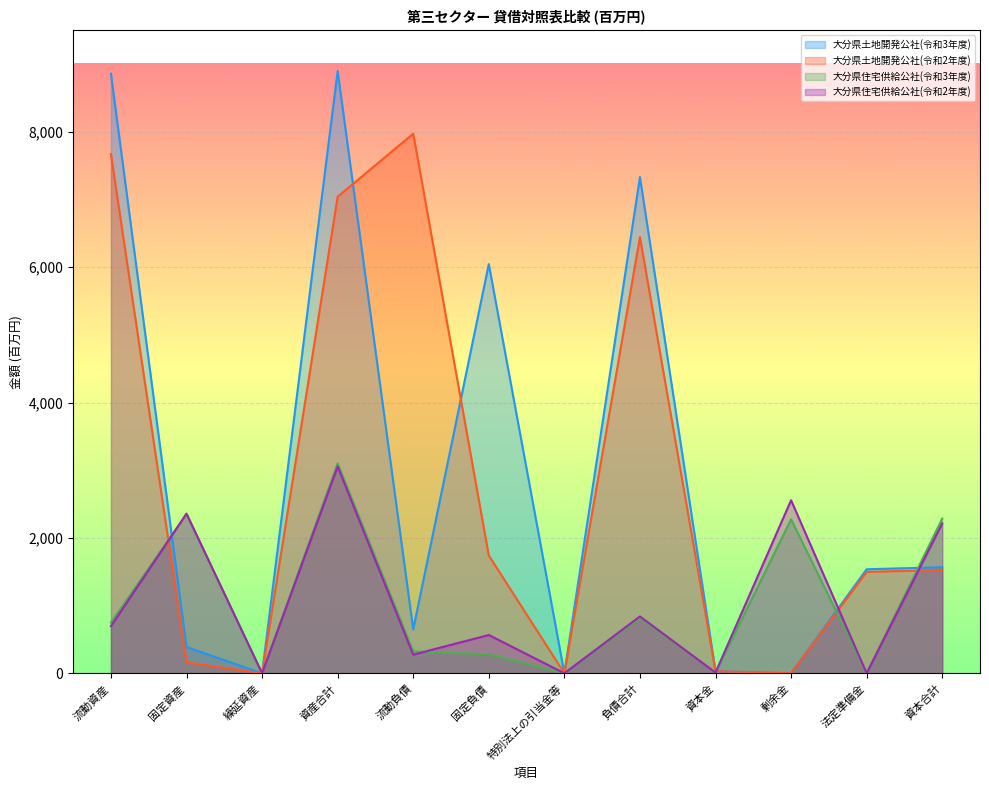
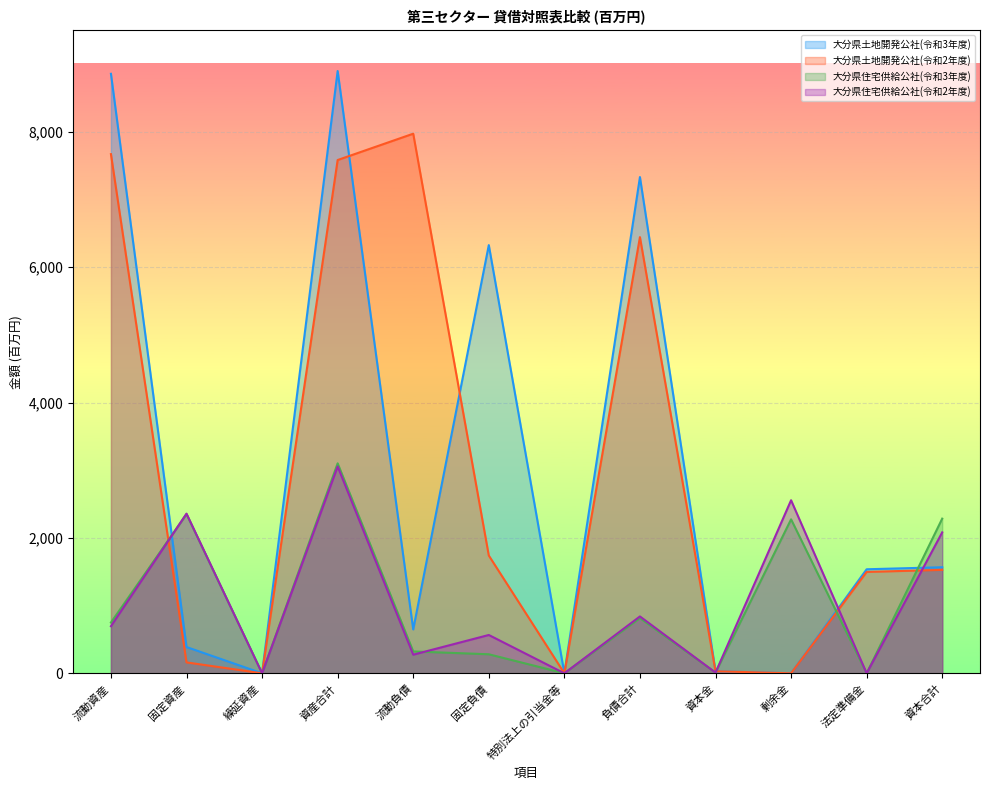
大分県土地開発公社(令和2年度), 資産合計: 7,000 -> 7,600
大分県土地開発公社(令和3年度), 固定負債: 6,000 -> 6,300
大分県住宅供給公社(令和2年度), 資本合計: 2,200 -> 2,100
